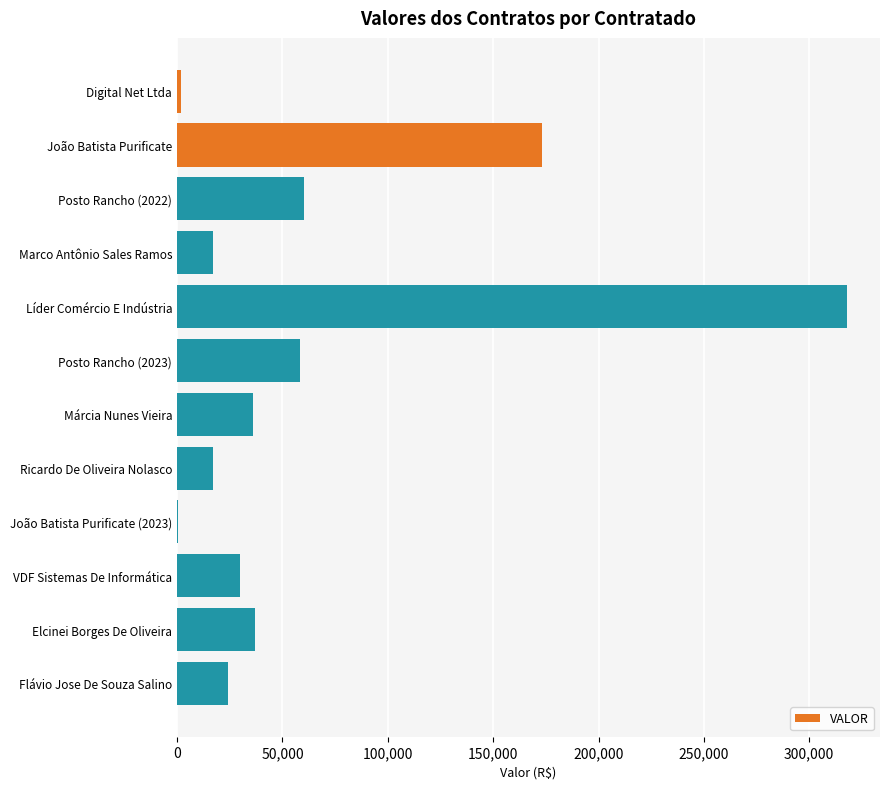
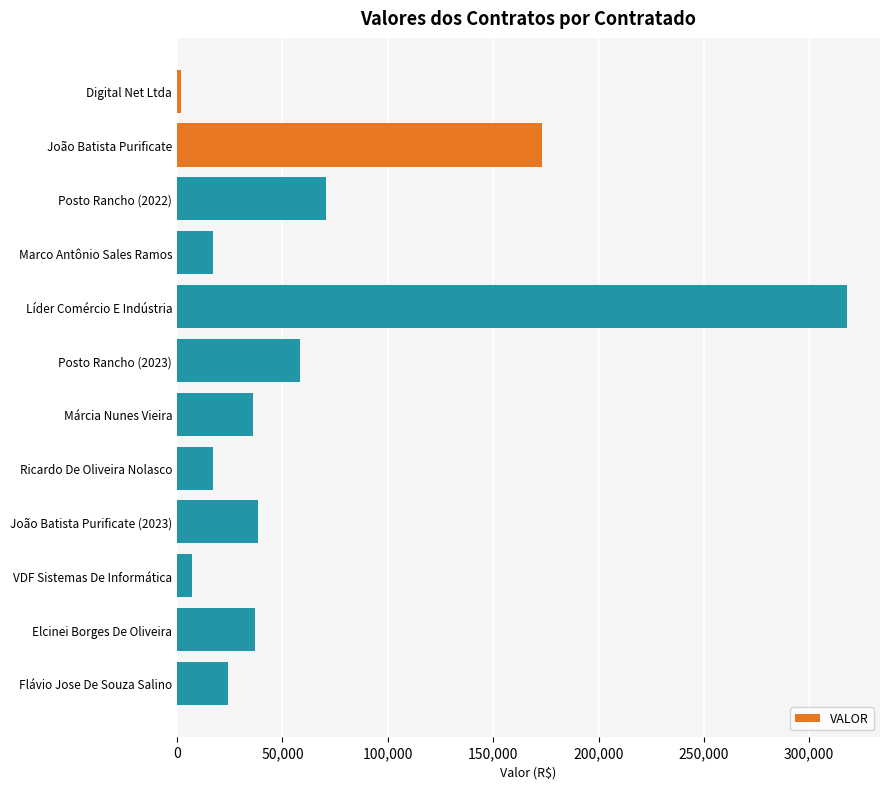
Posto Rancho (2022): 60,000 -> 70,000
João Batista Purificate (2023): 0 -> 38,000
VDF Sistemas De Informática: 30,000 -> 7,000
